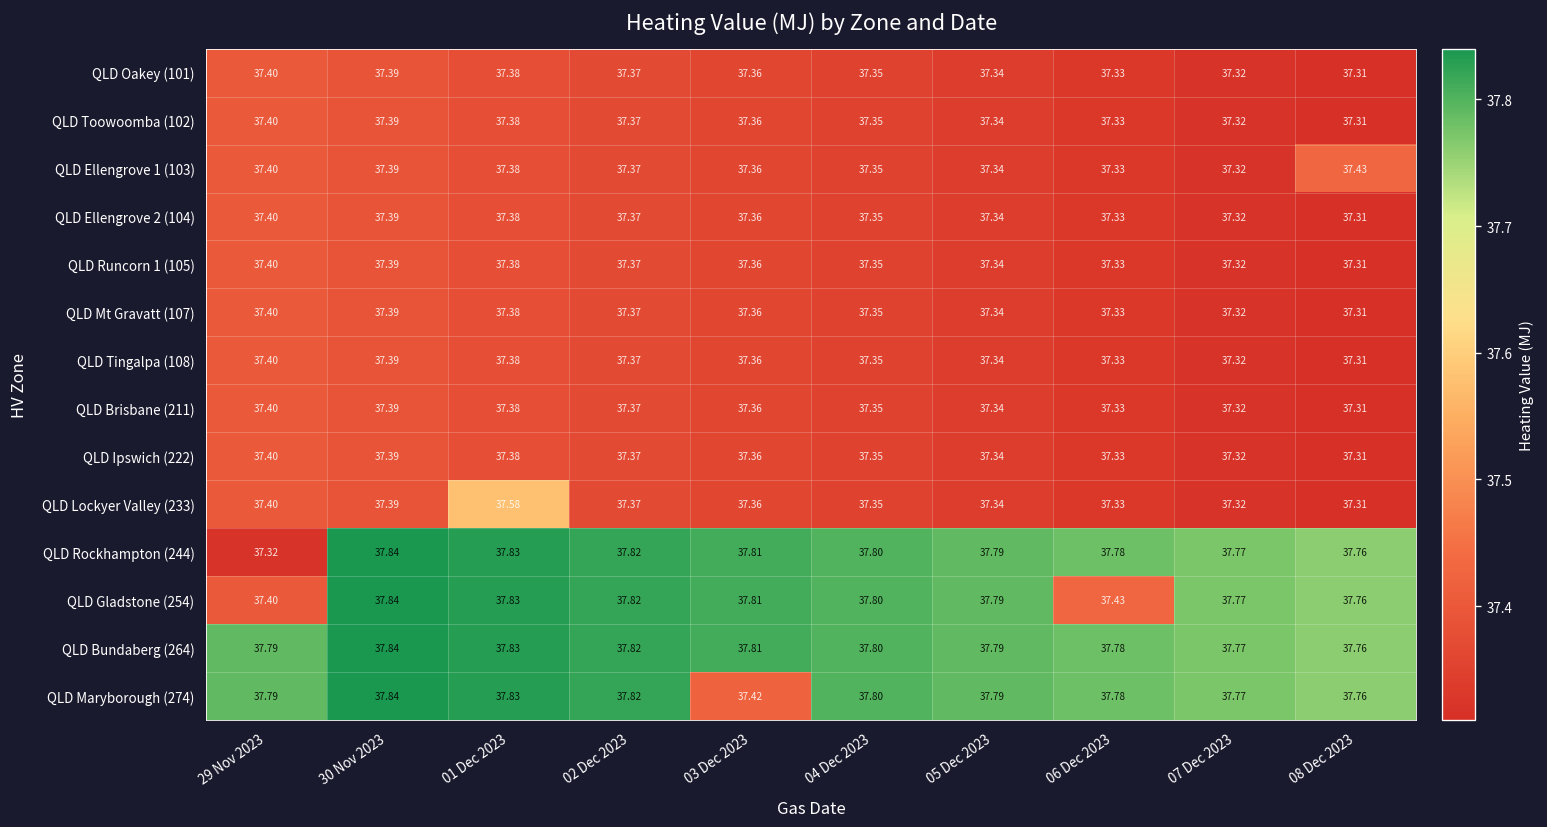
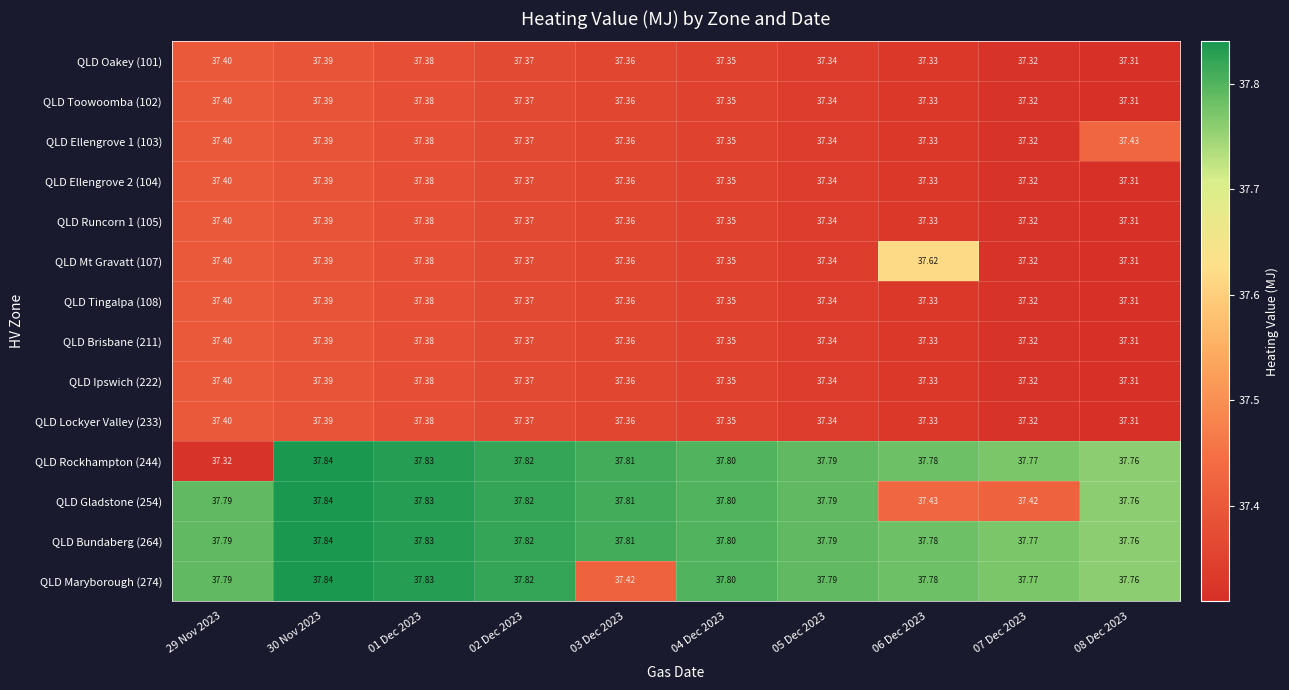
QLD Mt Gravatt (107), 06 Dec 2023: 37.33 -> 37.62
QLD Lockyer Valley (233), 01 Dec 2023: 37.58 -> 37.38
QLD Gladstone (254), 29 Nov 2023: 37.40 -> 37.79
QLD Gladstone (254), 07 Dec 2023: 37.77 -> 37.42
